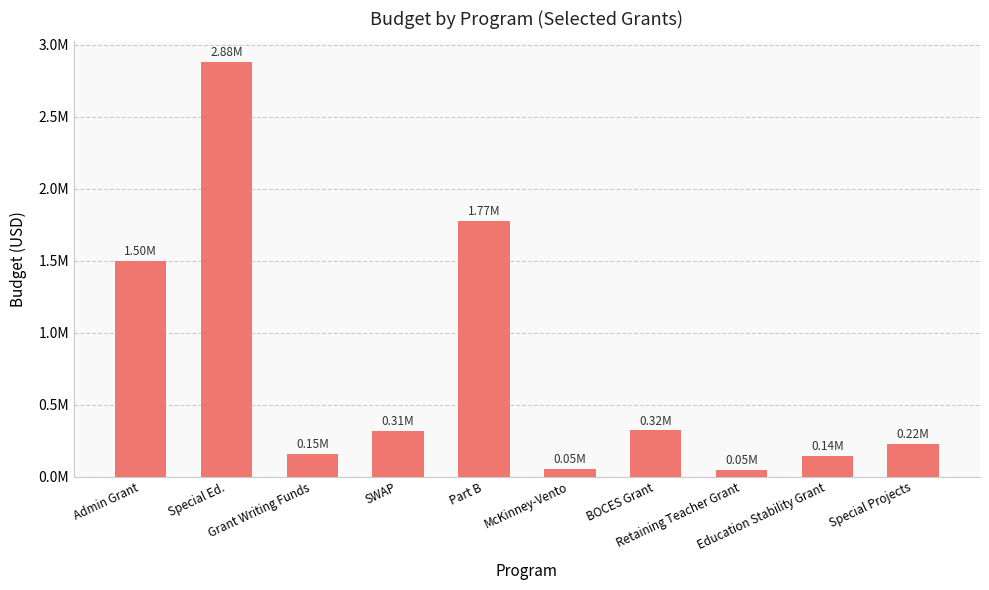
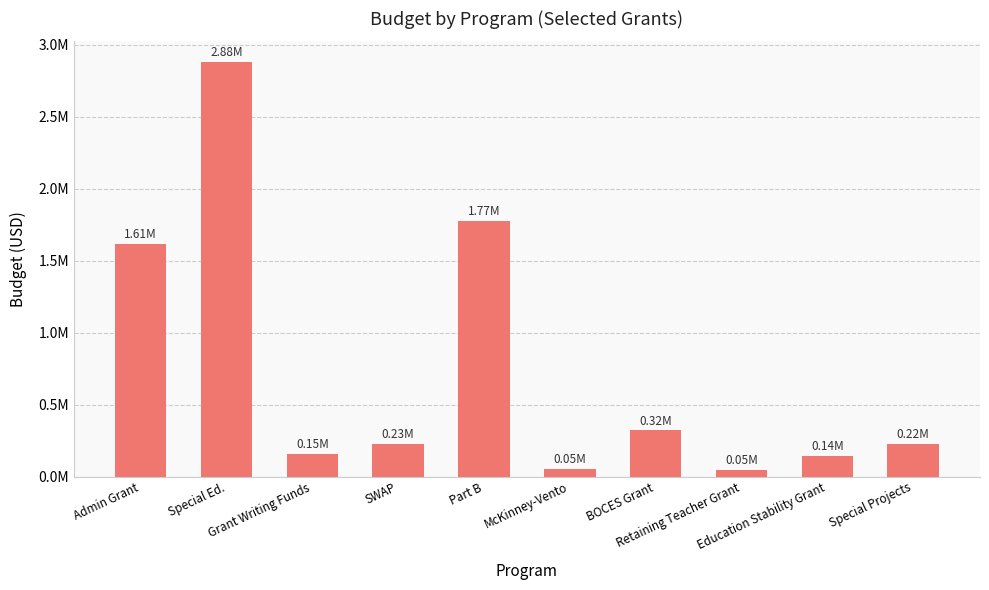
Admin Grant: 1.50M -> 1.61M
SWAP: 0.31M -> 0.23M
